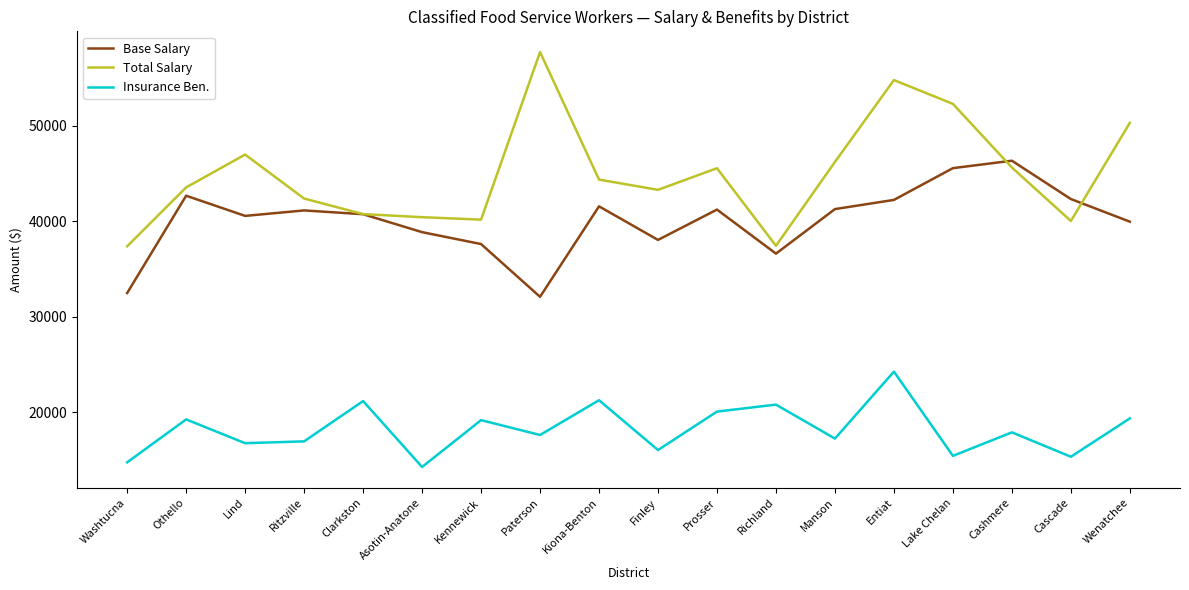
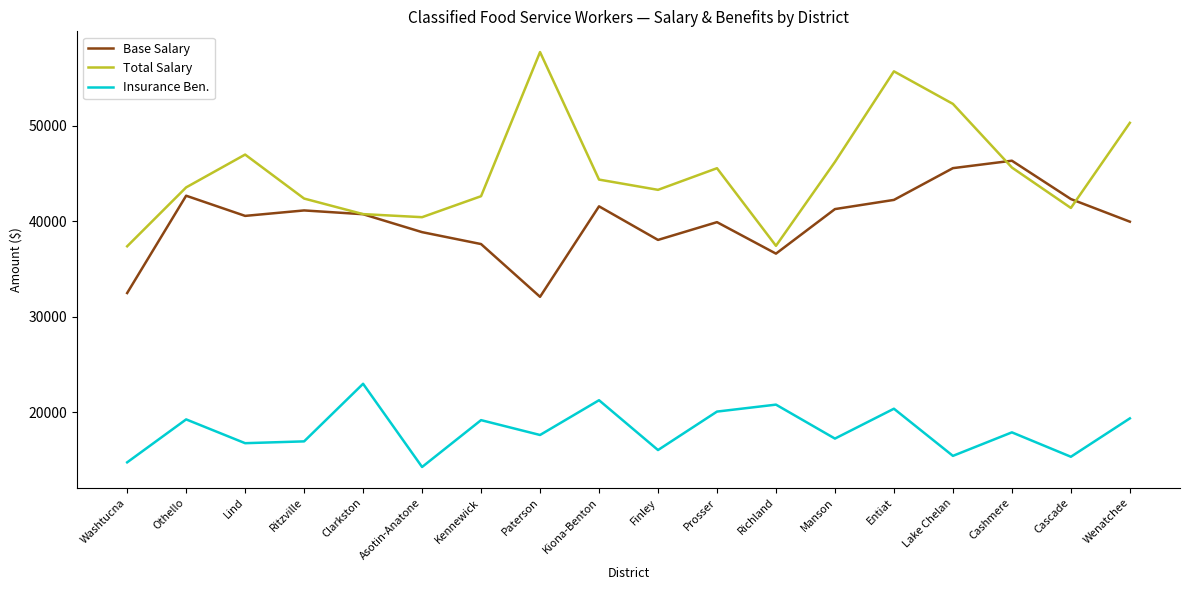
Insurance Ben., Clarkston: 21000 -> 23000
Total Salary, Kennewick: 40000 -> 43000
Base Salary, Prosser: 41000 -> 40000
Total Salary, Entiat: 55000 -> 56000
Insurance Ben., Entiat: 24000 -> 20000
Total Salary, Cascade: 40000 -> 41000
